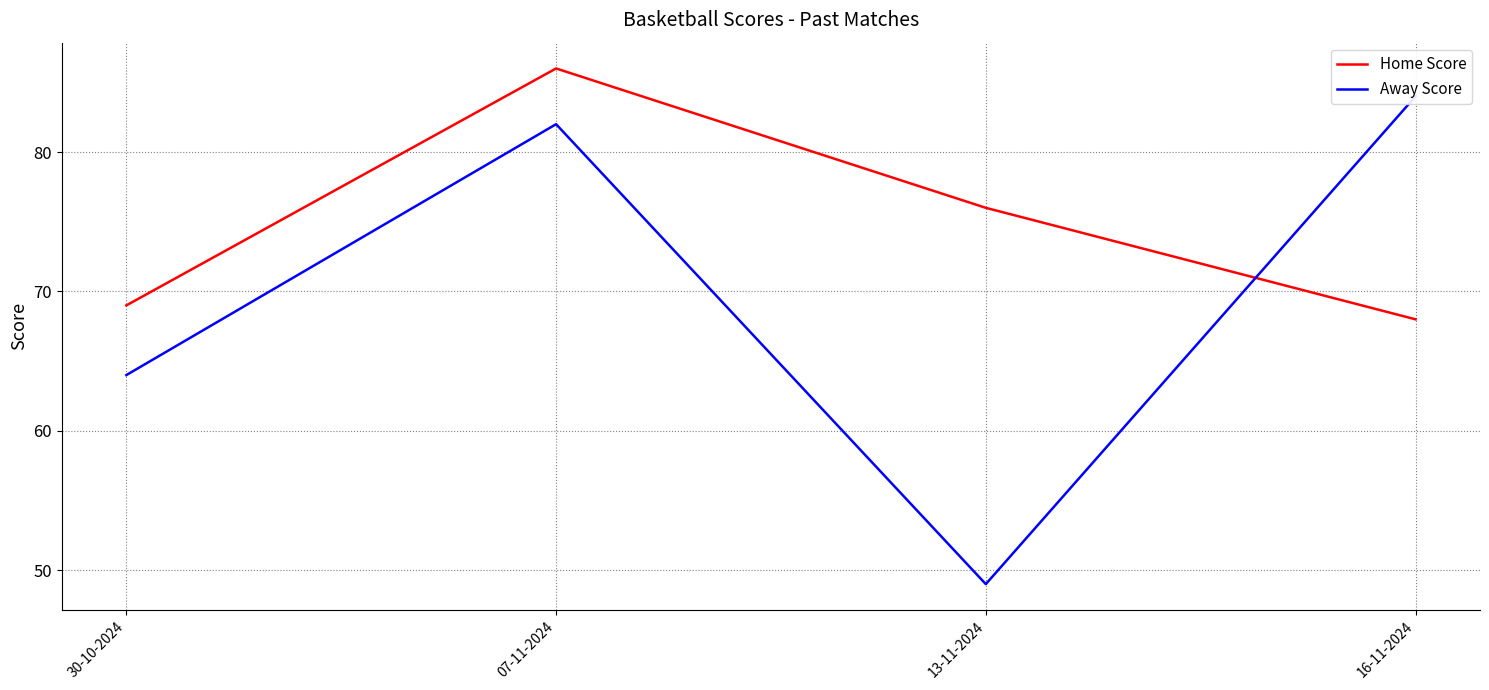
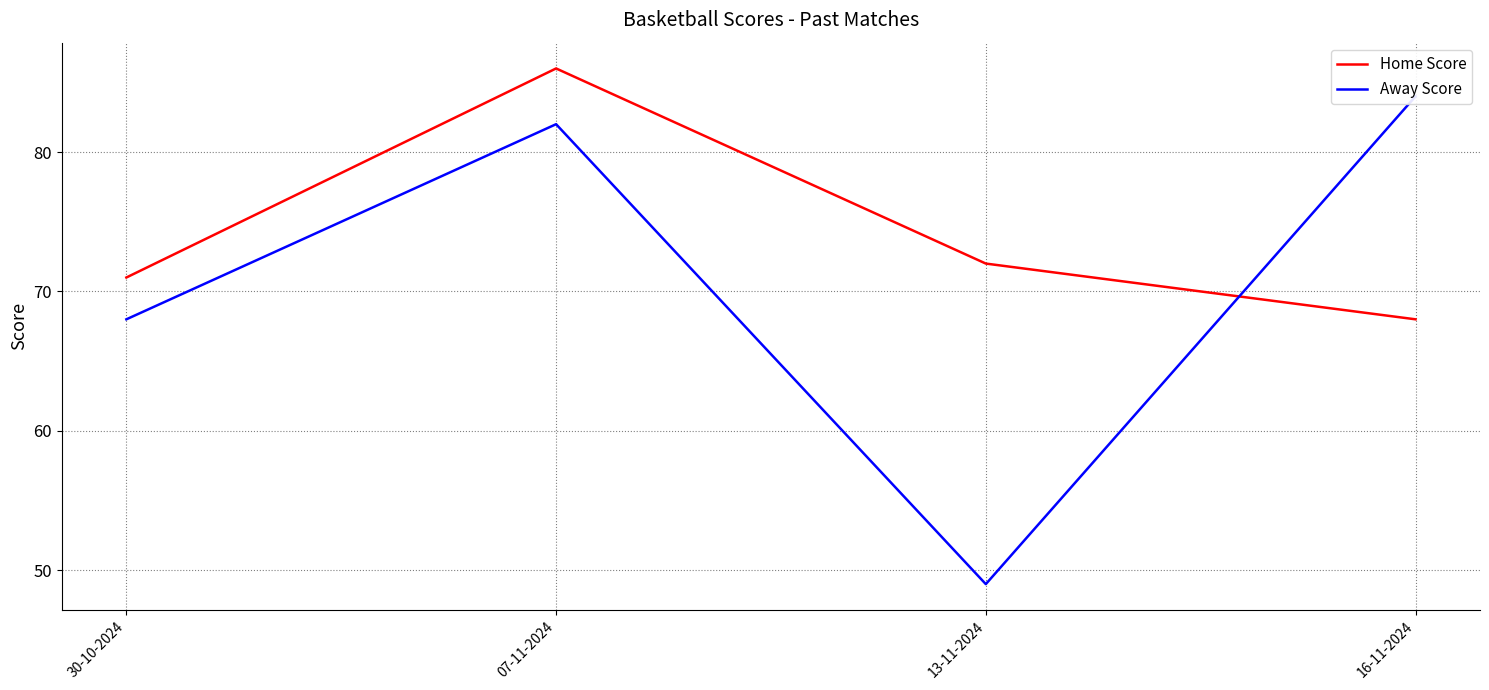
Home Score, 30-10-2024: 69 -> 71
Away Score, 30-10-2024: 64 -> 68
Home Score, 13-11-2024: 76 -> 72
